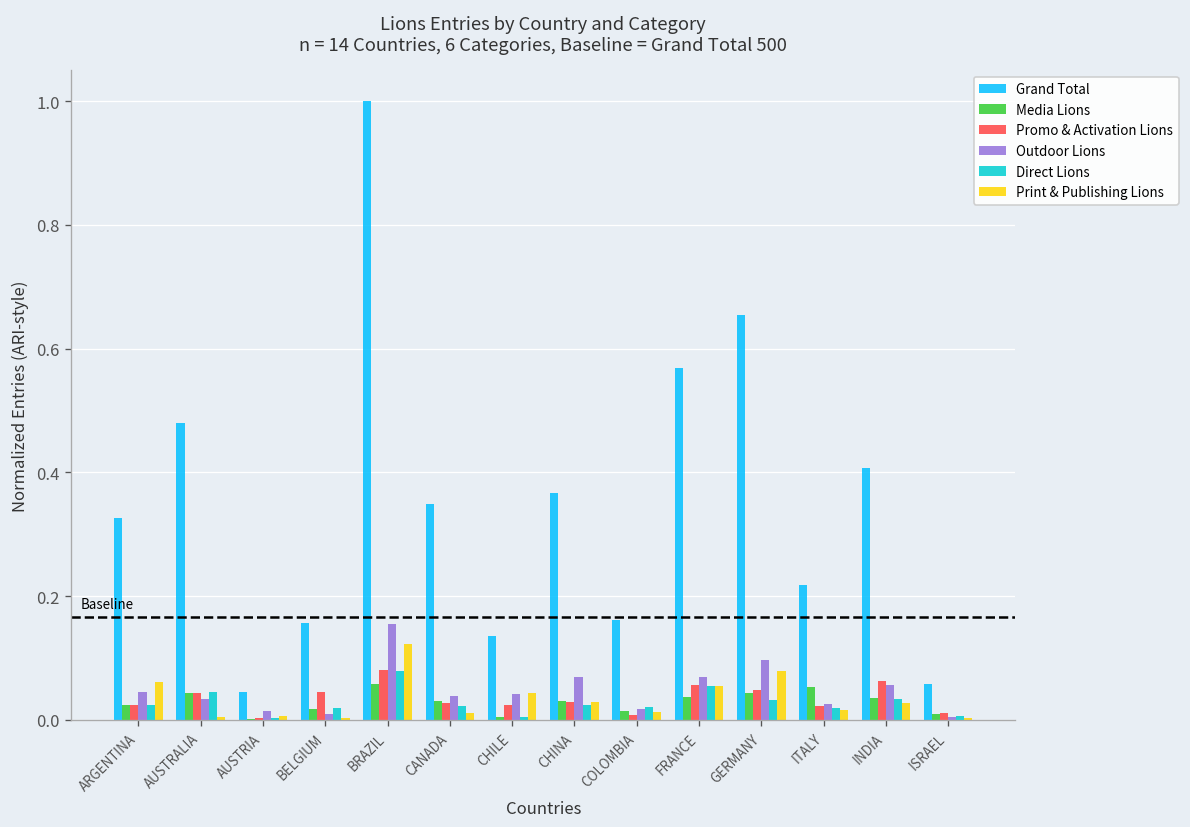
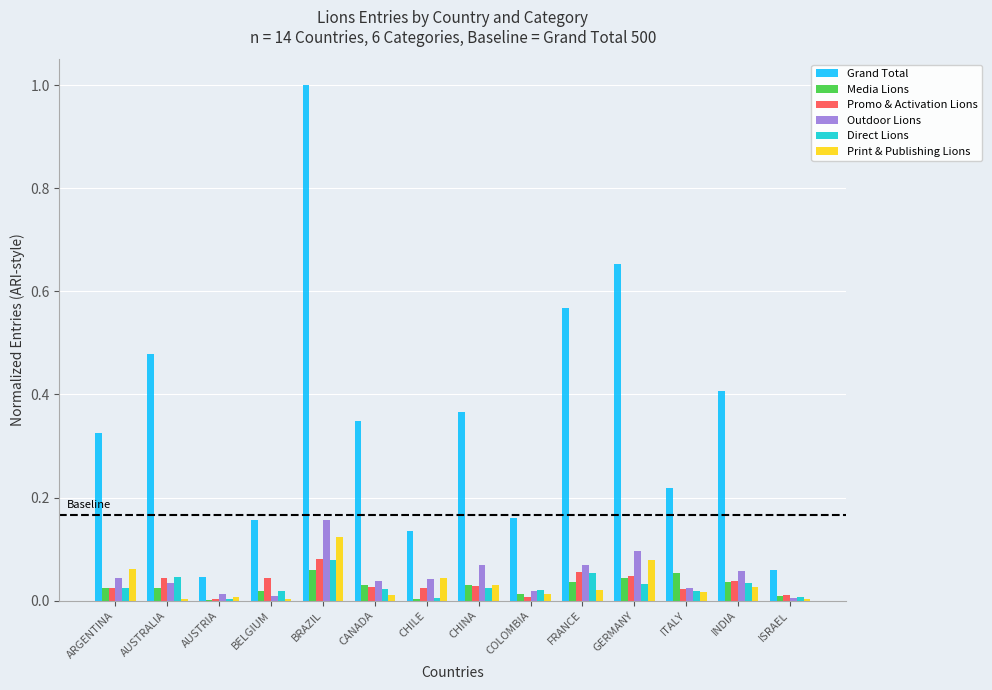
Media Lions, AUSTRALIA: 0.04 -> 0.02
Print & Publishing Lions, FRANCE: 0.05 -> 0.02
Promo & Activation Lions, INDIA: 0.06 -> 0.04
